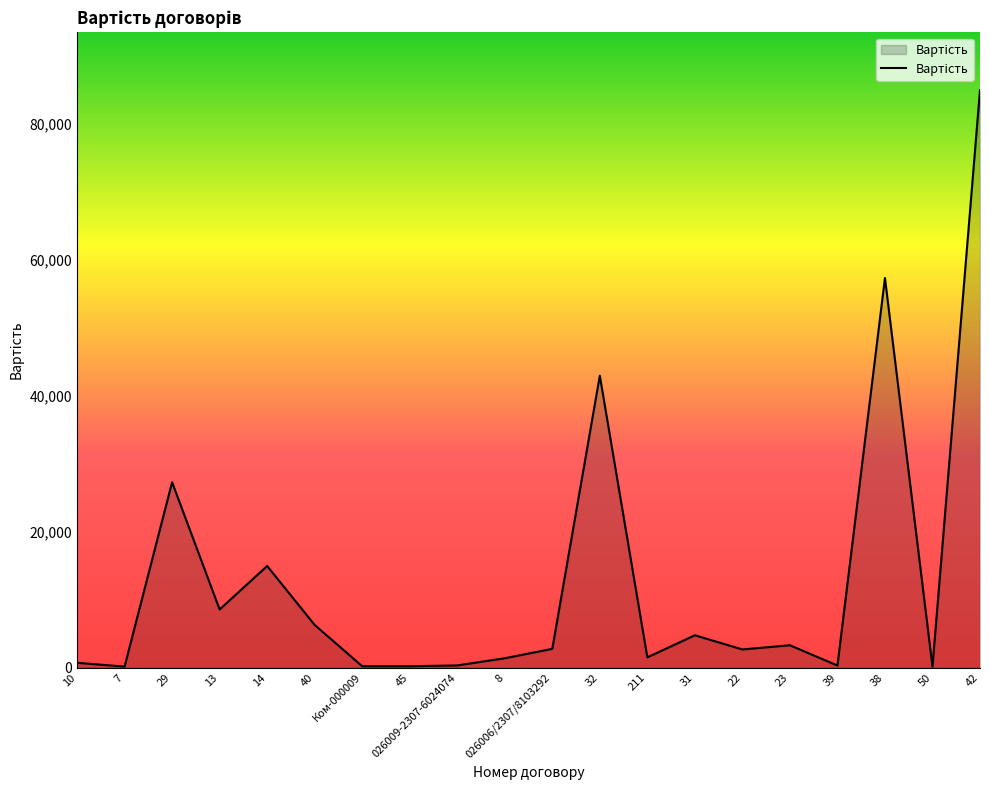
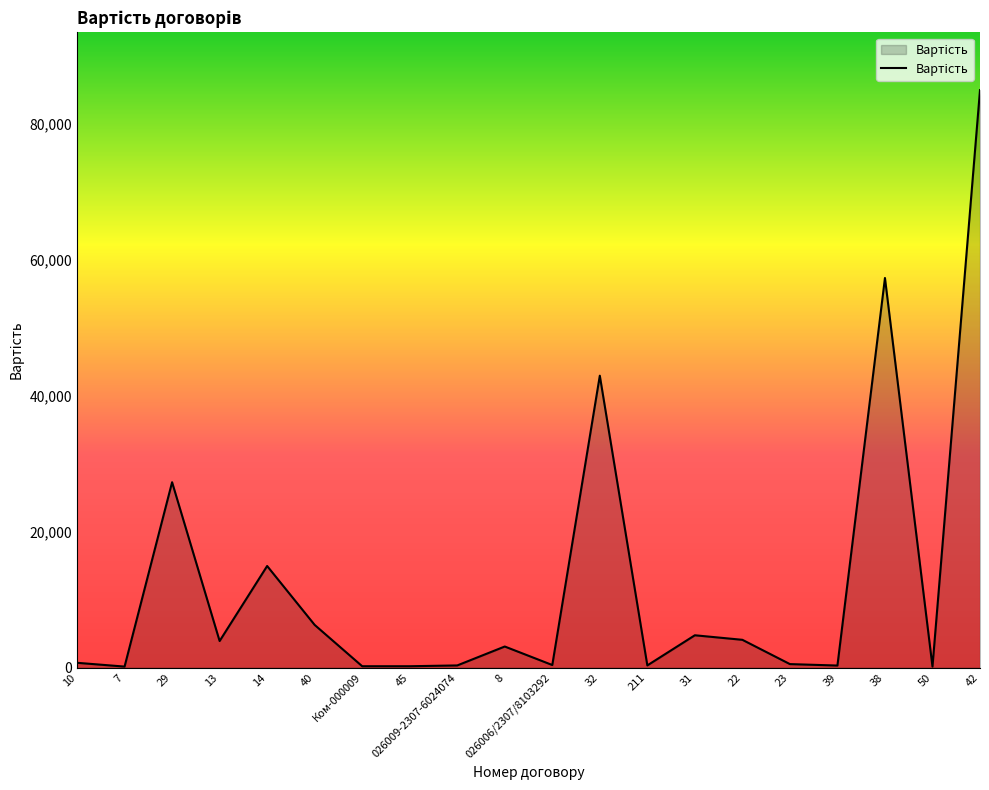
13: 9,000 -> 4,000
8: 1,000 -> 3,000
026006/2307/8103292: 3,000 -> 0
211: 2,000 -> 0
22: 3,000 -> 4,000
23: 3,000 -> 1,000
